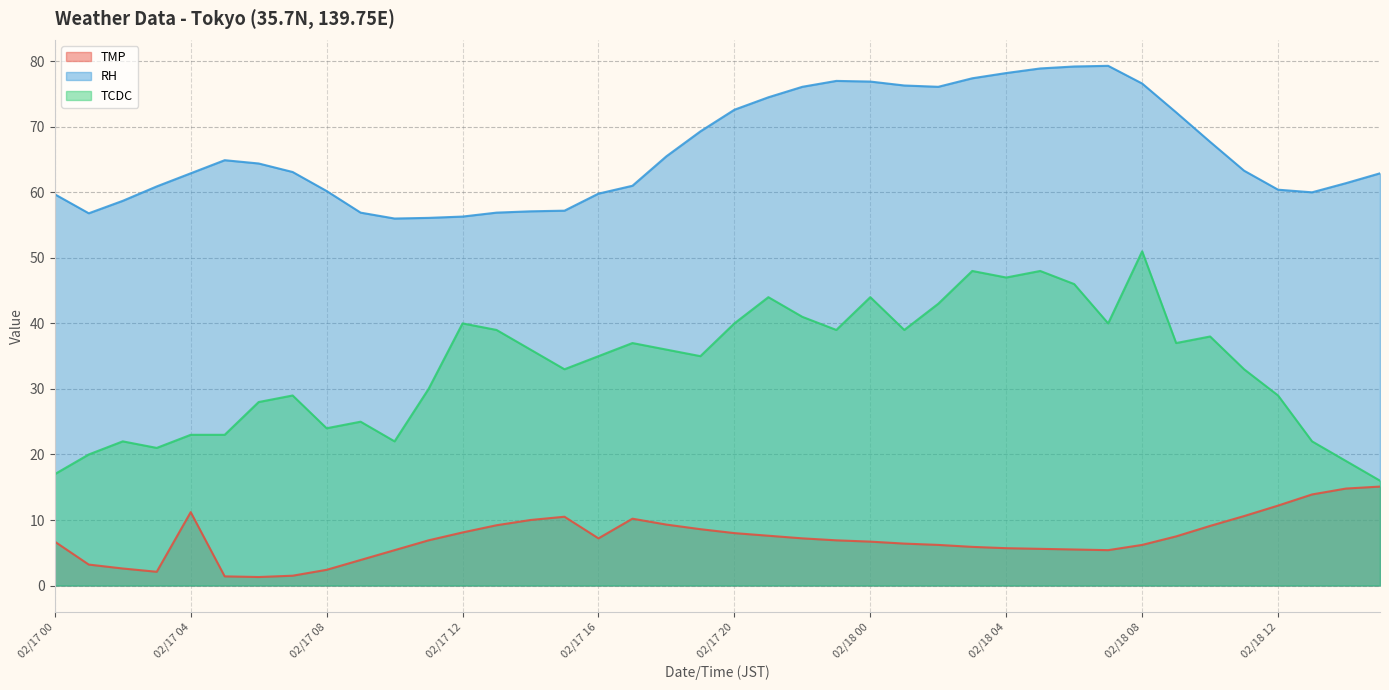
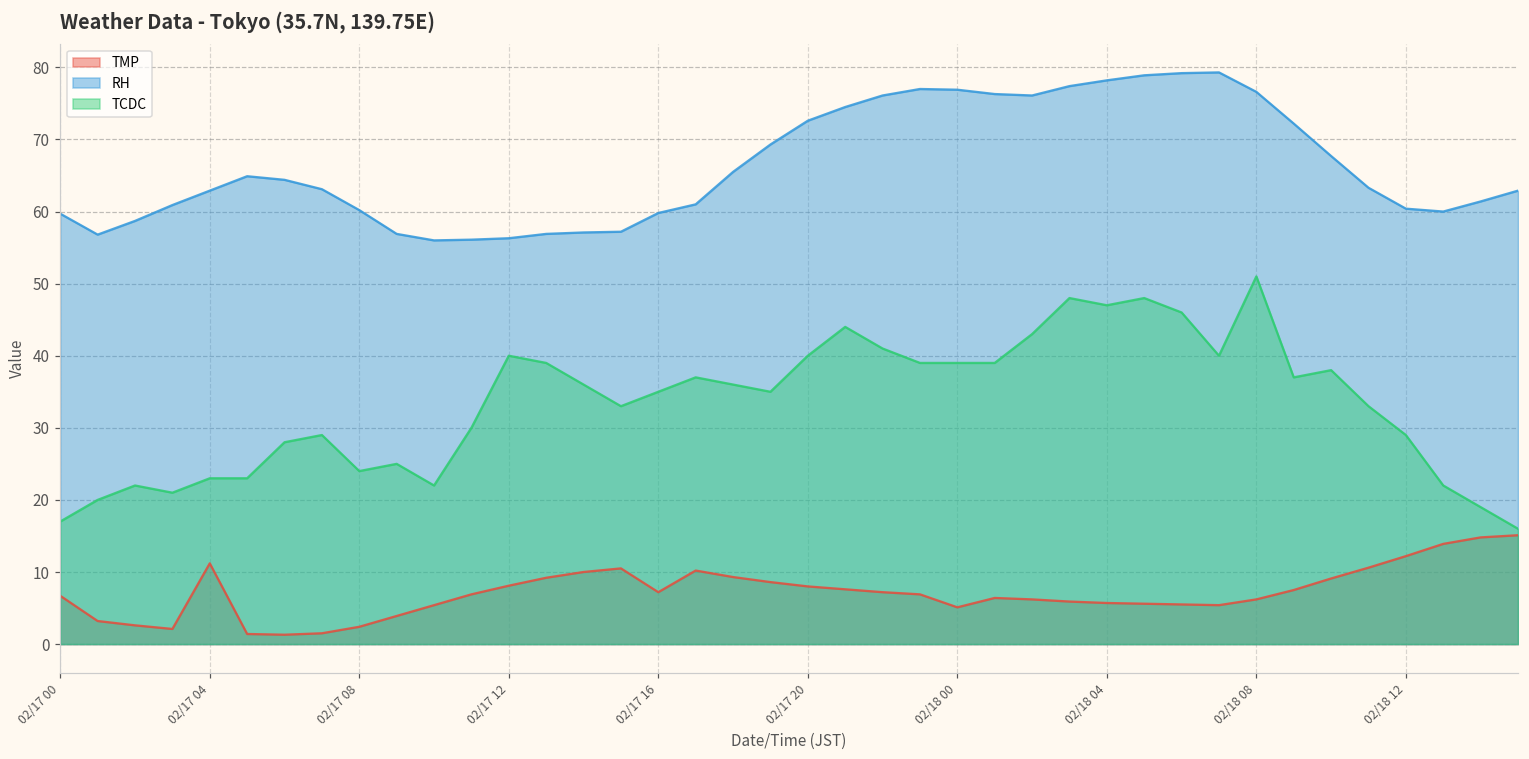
TMP, 02/18 00: 7 -> 5
TCDC, 02/18 00: 44 -> 39
